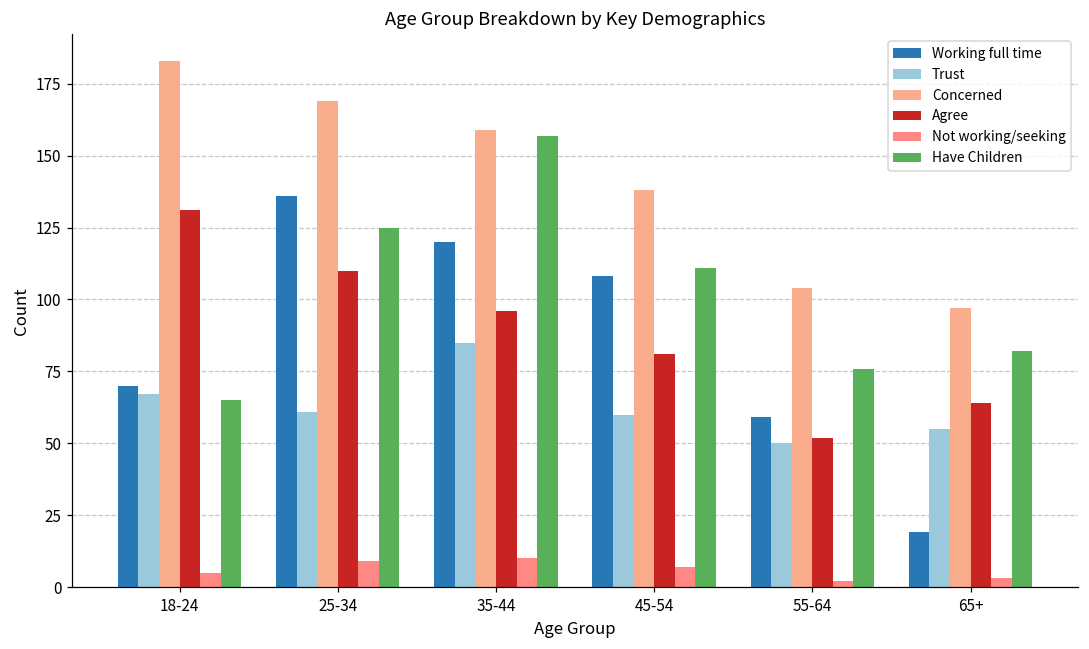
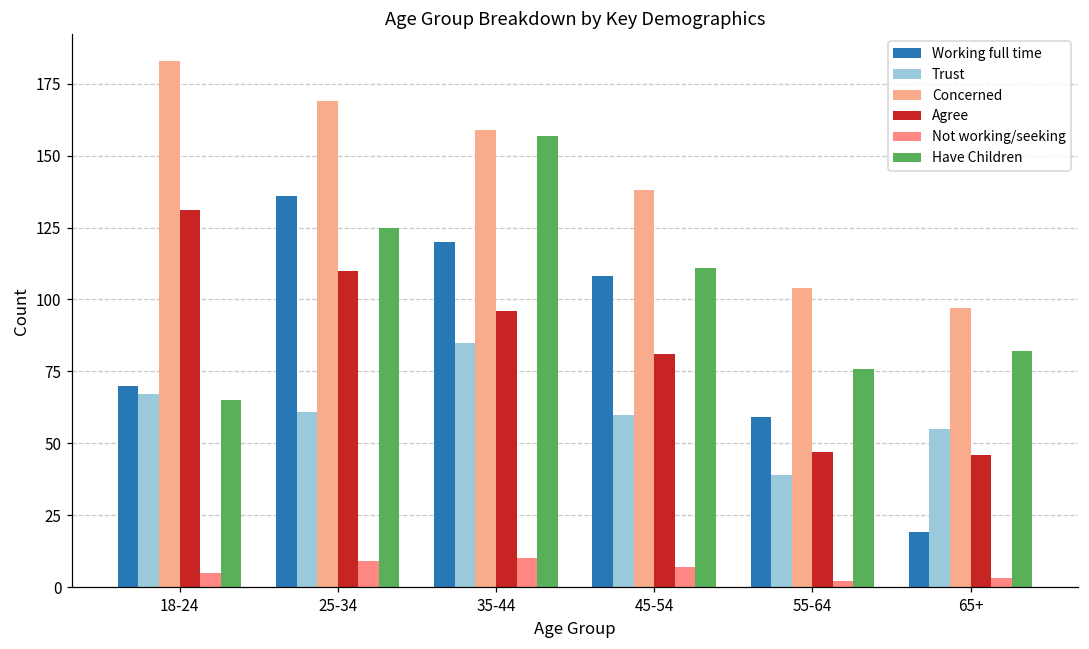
Trust, 55-64: 50 -> 39
Agree, 55-64: 52 -> 47
Agree, 65+: 64 -> 46
